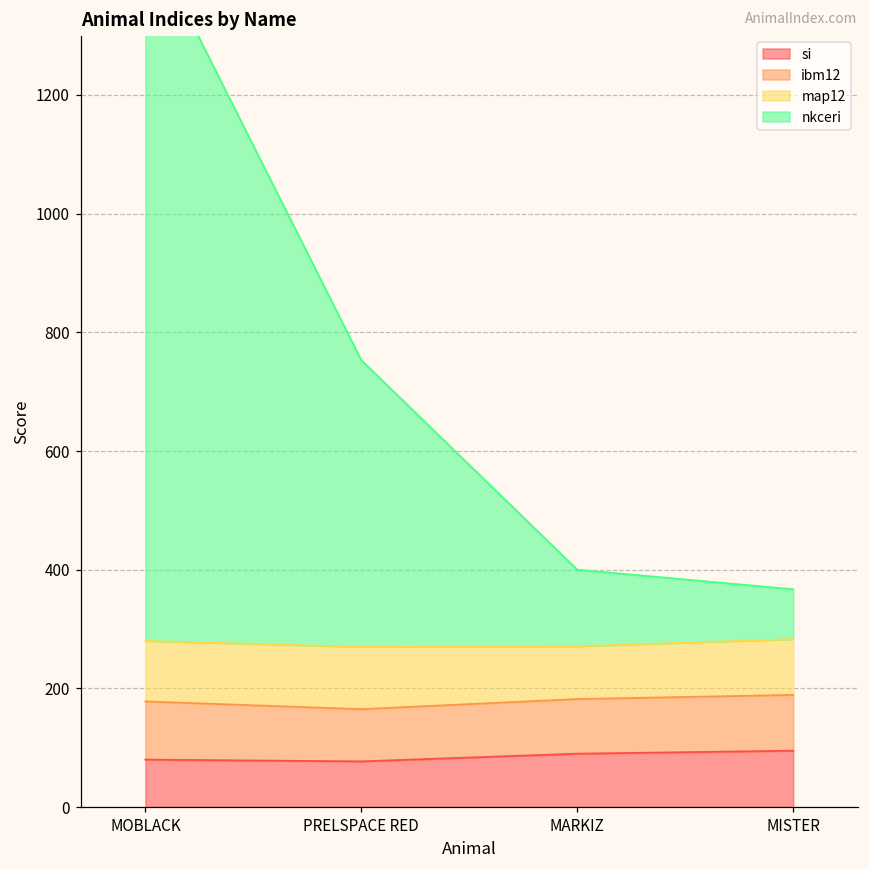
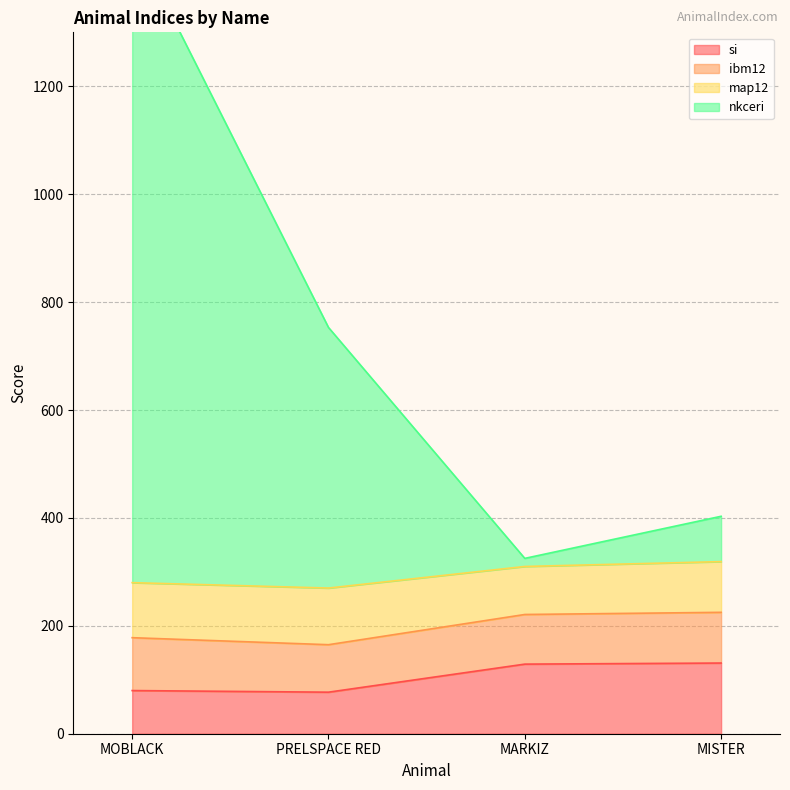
si, MARKIZ: 90 -> 130
nkceri, MARKIZ: 130 -> 20
si, MISTER: 100 -> 130
